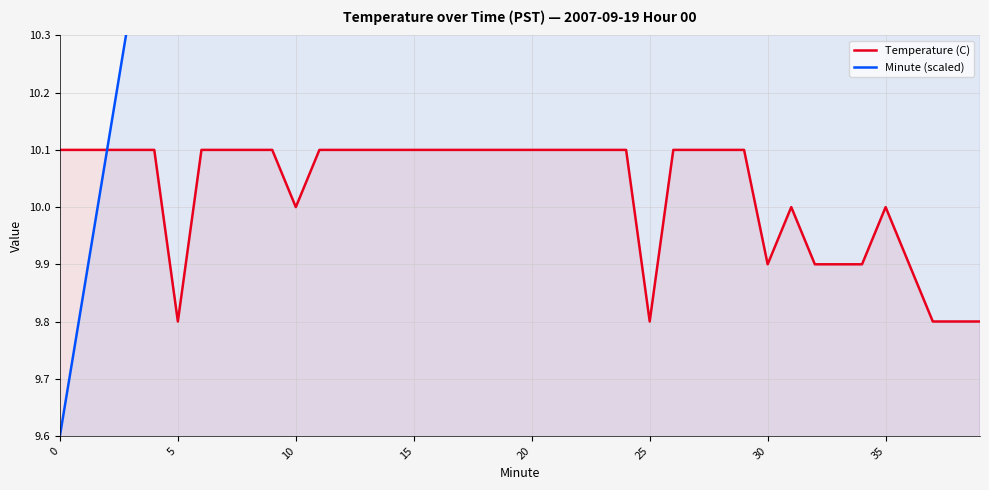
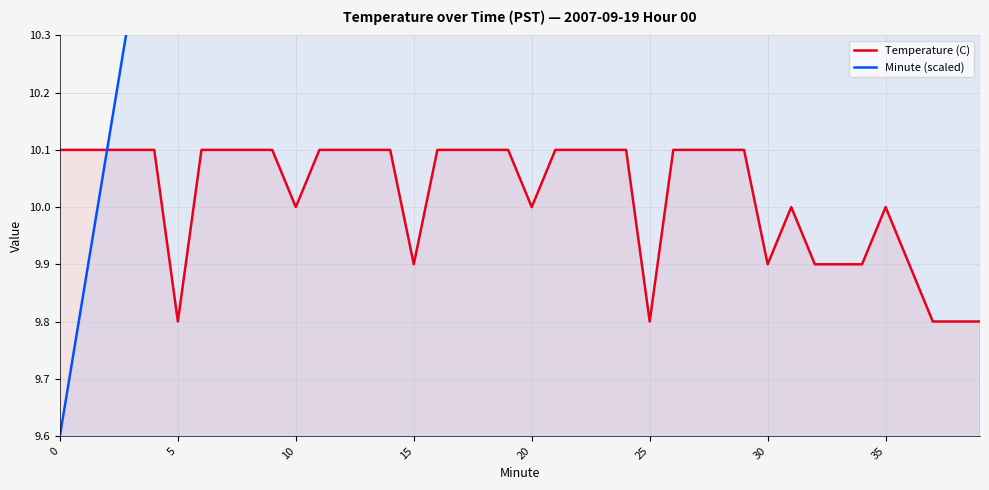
Temperature (C), 15: 10.1 -> 9.9
Temperature (C), 20: 10.1 -> 10.0
